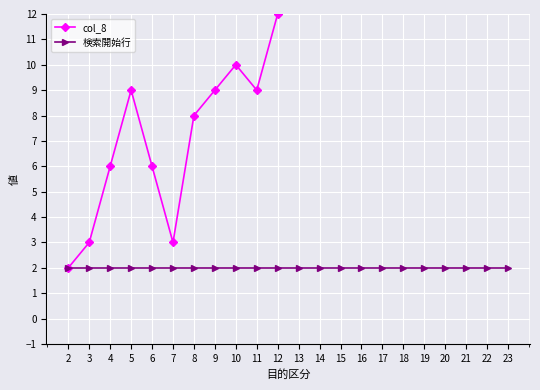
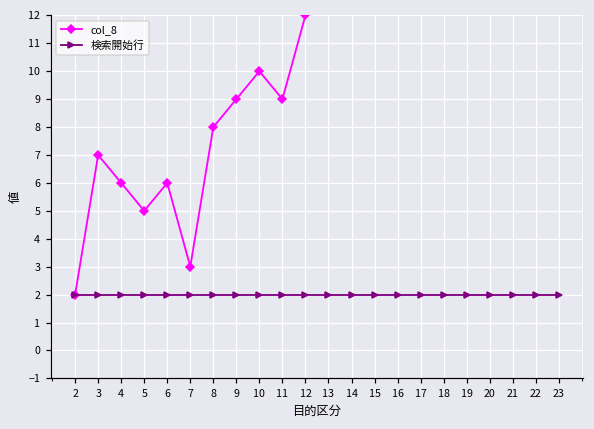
col_8, 3: 3 -> 7
col_8, 5: 9 -> 5
